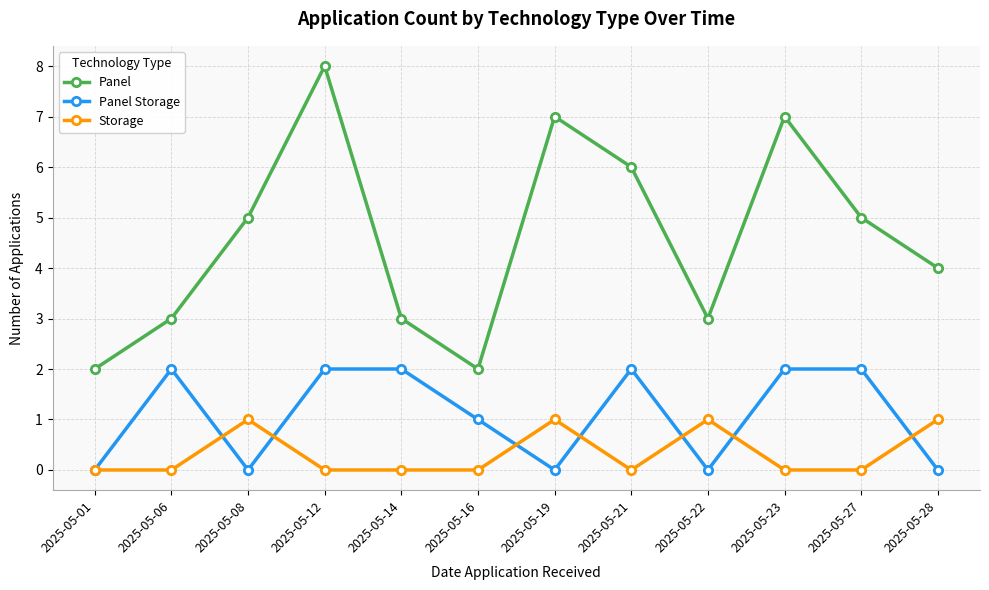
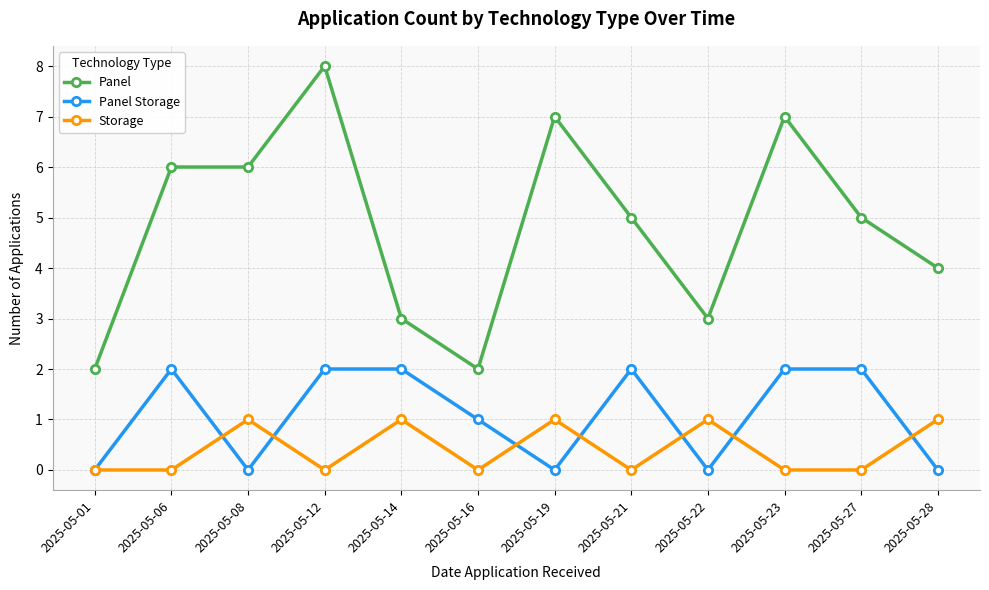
Panel, 2025-05-06: 3 -> 6
Panel, 2025-05-08: 5 -> 6
Storage, 2025-05-14: 0 -> 1
Panel, 2025-05-21: 6 -> 5
